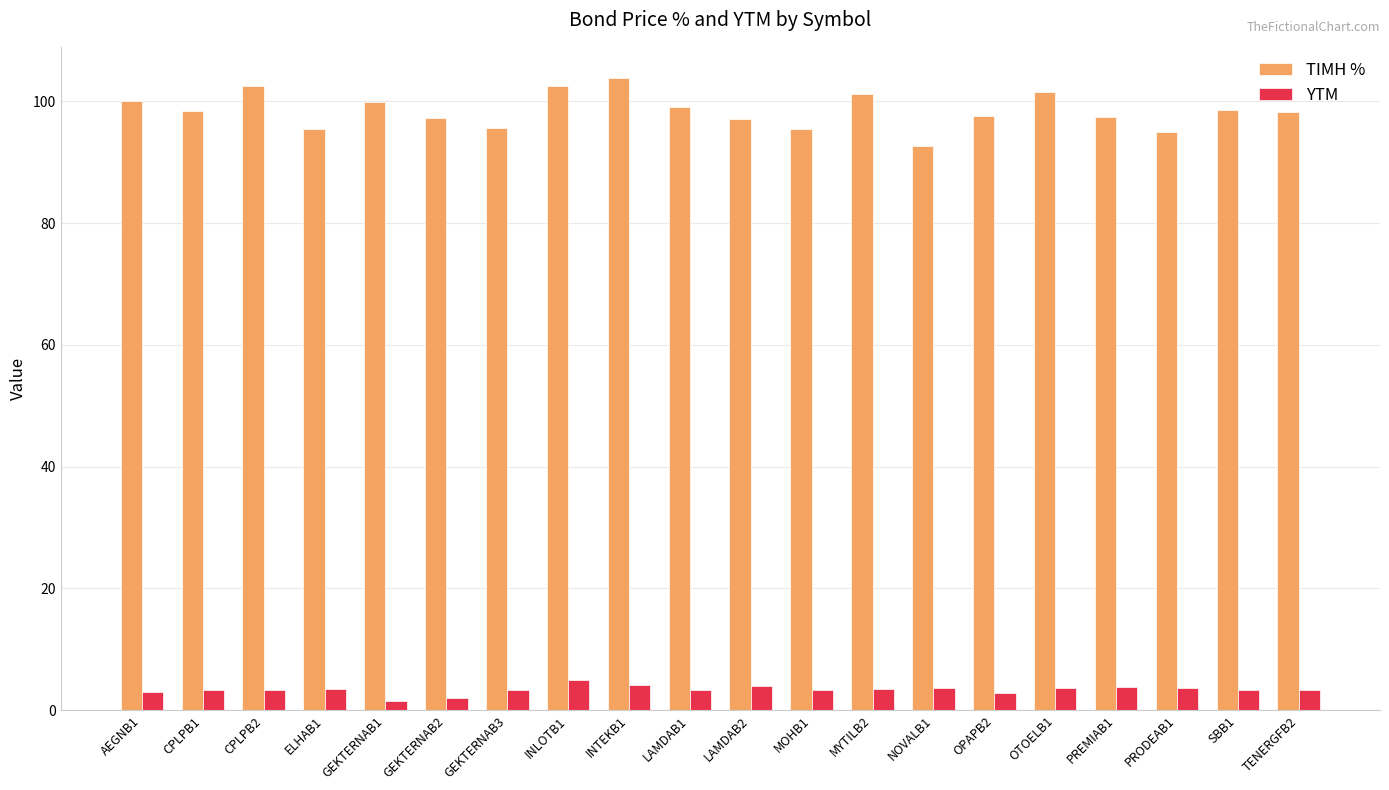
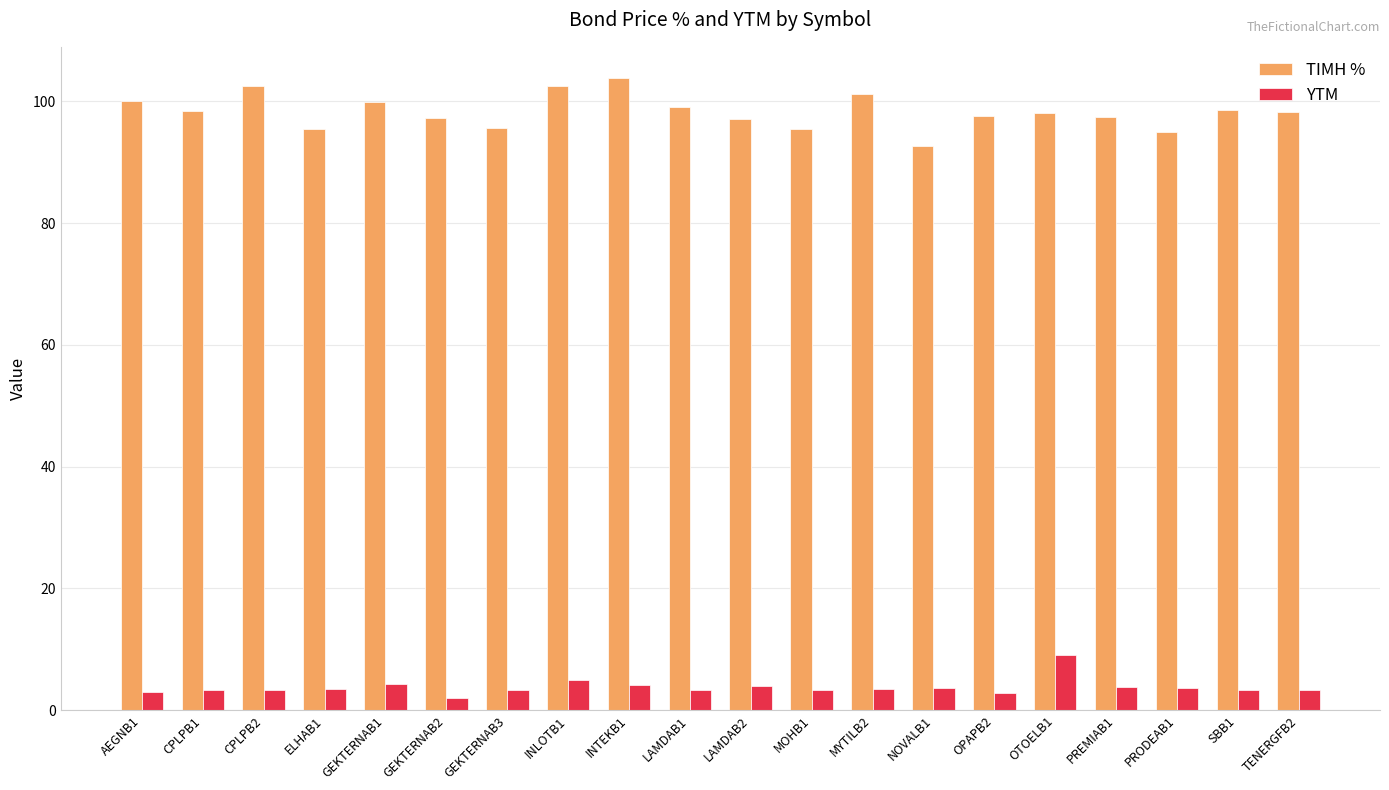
YTM, GEKTERNAB1: 2 -> 4
ΤΙΜΗ %, OTOELB1: 102 -> 98
YTM, OTOELB1: 4 -> 9
